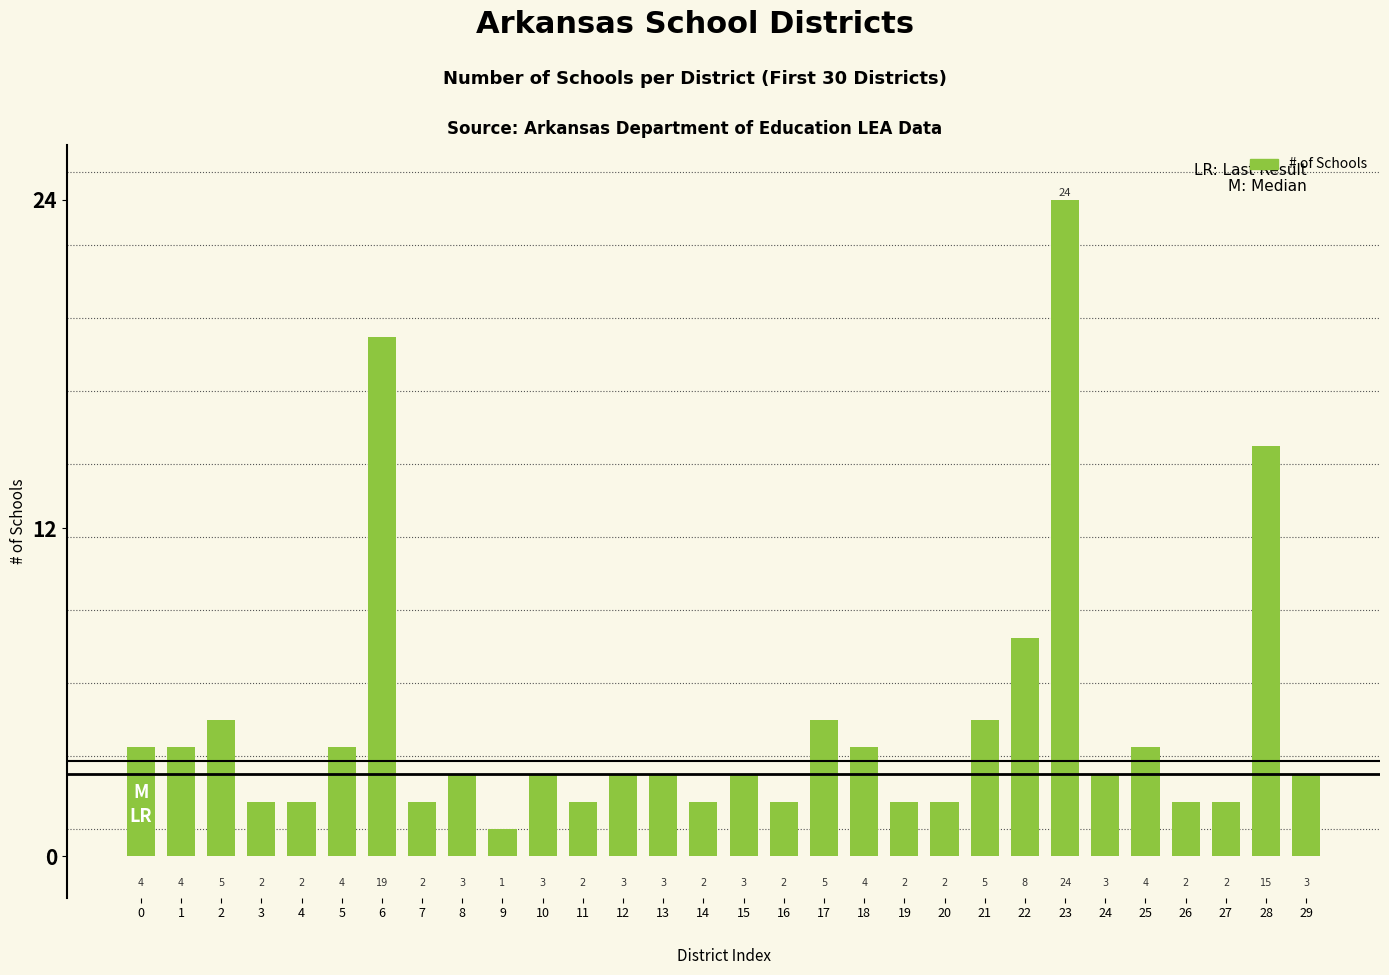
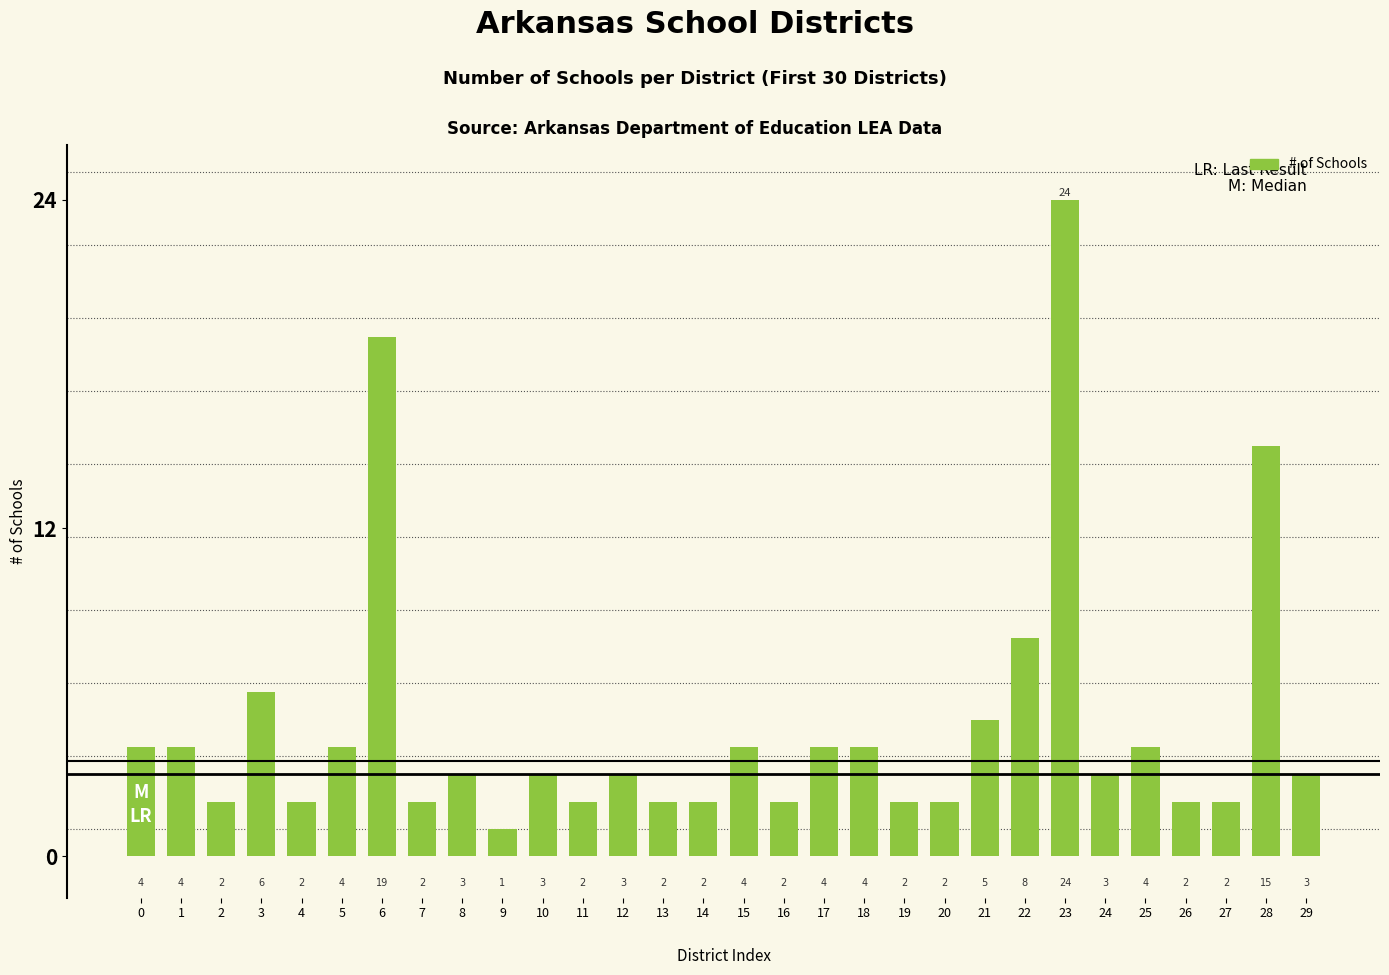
2: 5 -> 2
3: 2 -> 6
13: 3 -> 2
15: 3 -> 4
17: 5 -> 4
